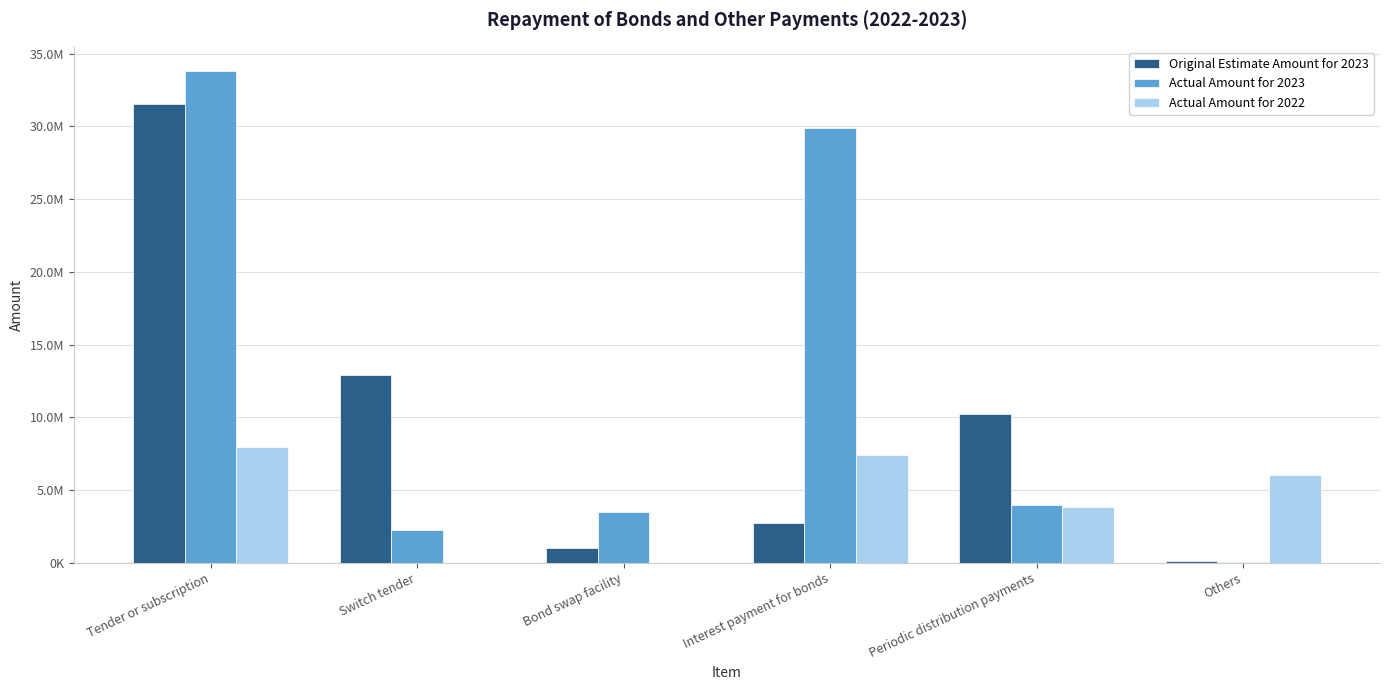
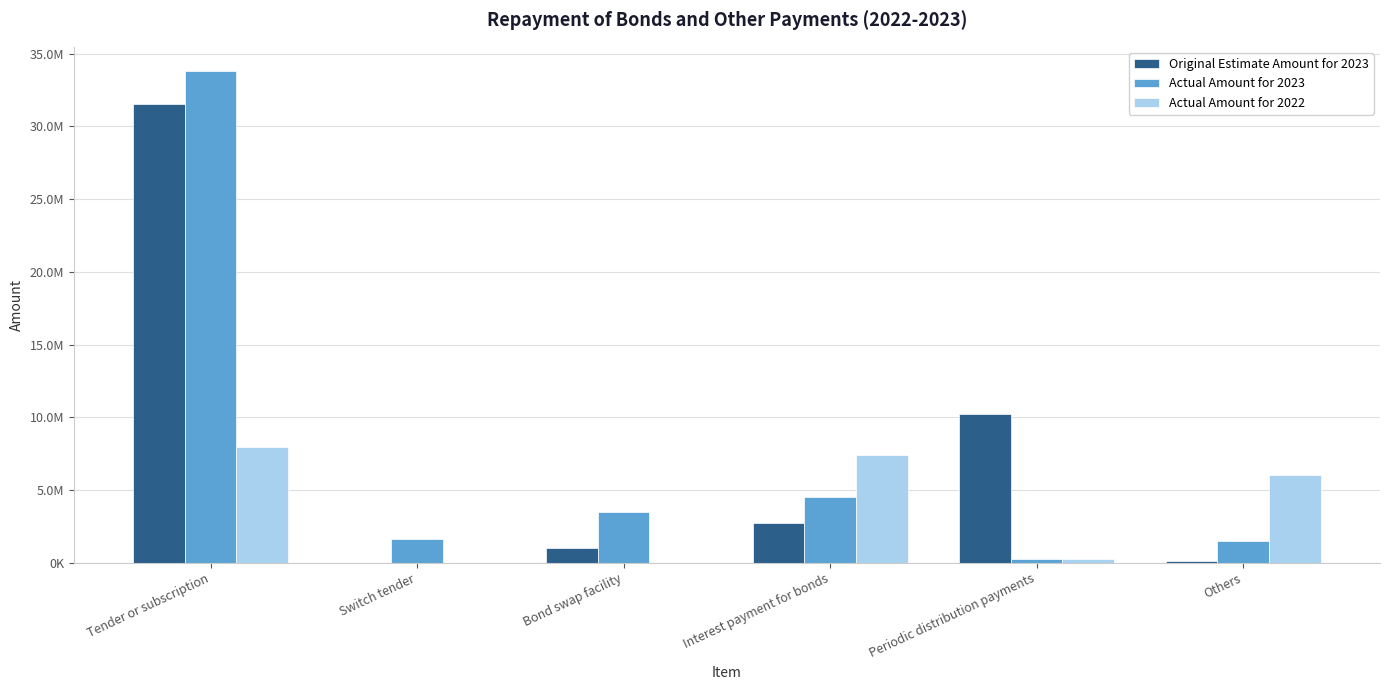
Original Estimate Amount for 2023, Switch tender: 12900000 -> 0
Actual Amount for 2023, Switch tender: 2200000 -> 1600000
Actual Amount for 2023, Interest payment for bonds: 29900000 -> 4500000
Actual Amount for 2023, Periodic distribution payments: 4000000 -> 200000
Actual Amount for 2022, Periodic distribution payments: 3800000 -> 200000
Actual Amount for 2023, Others: 100000 -> 1500000
